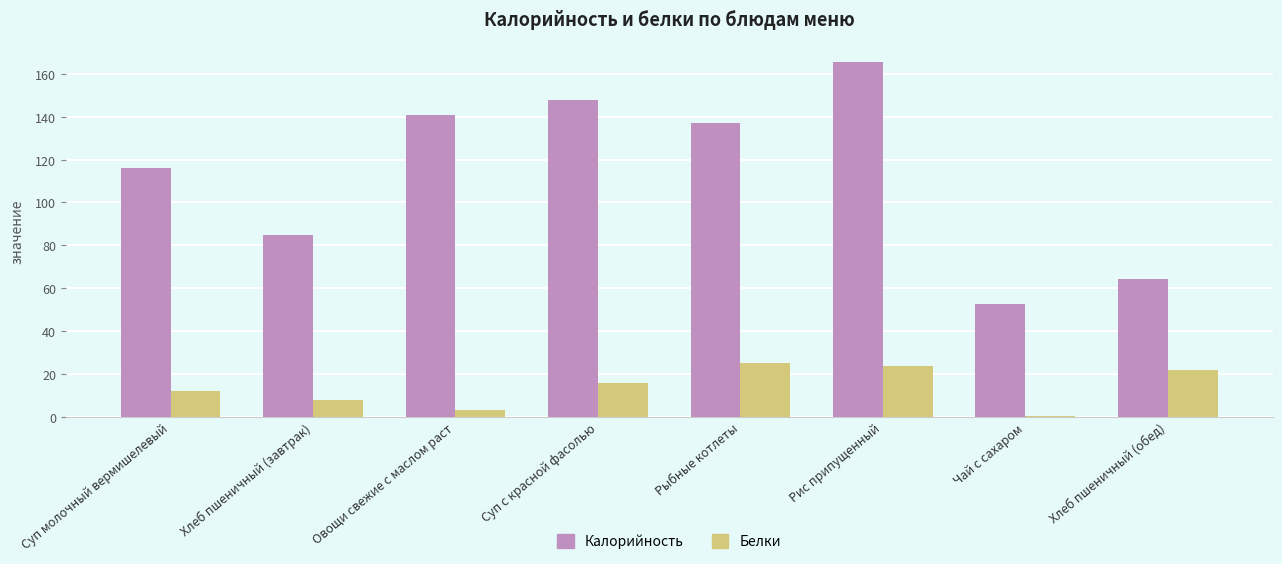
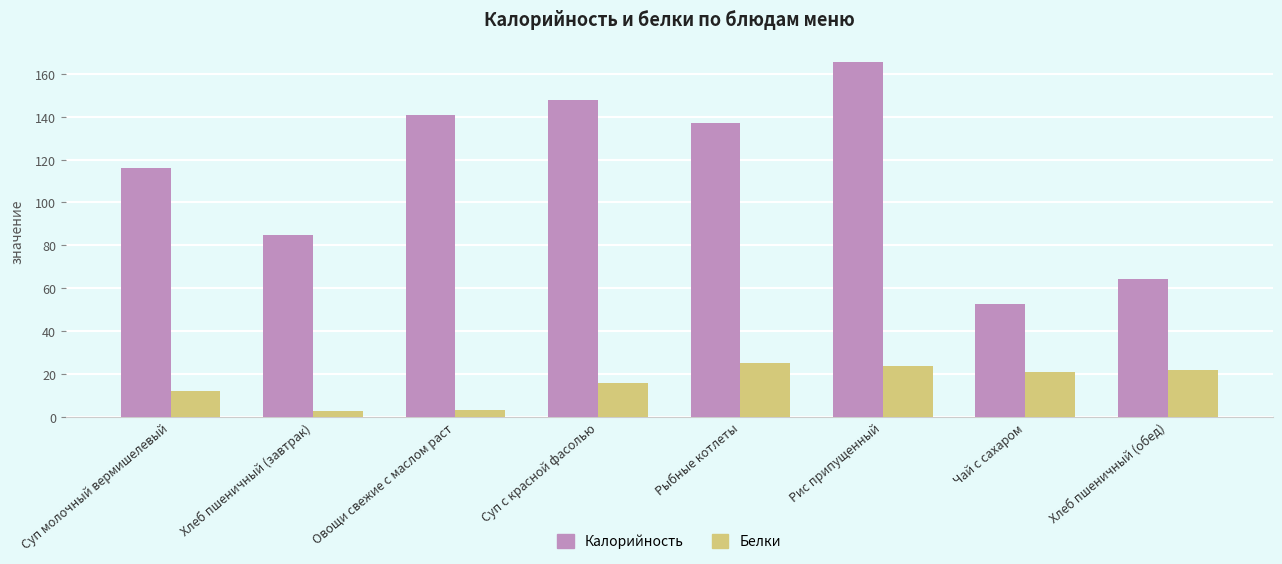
Белки, Хлеб пшеничный (завтрак): 8 -> 3
Белки, Чай с сахаром: 0 -> 21
